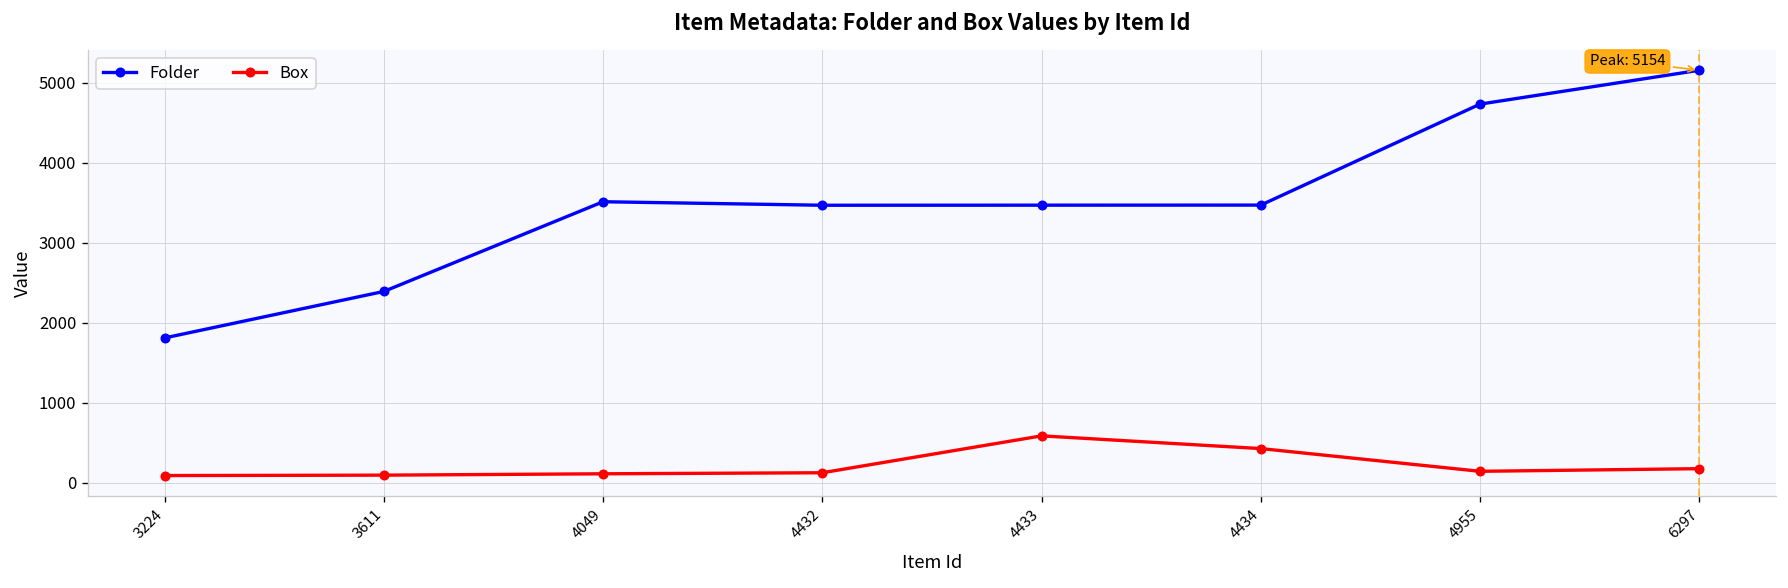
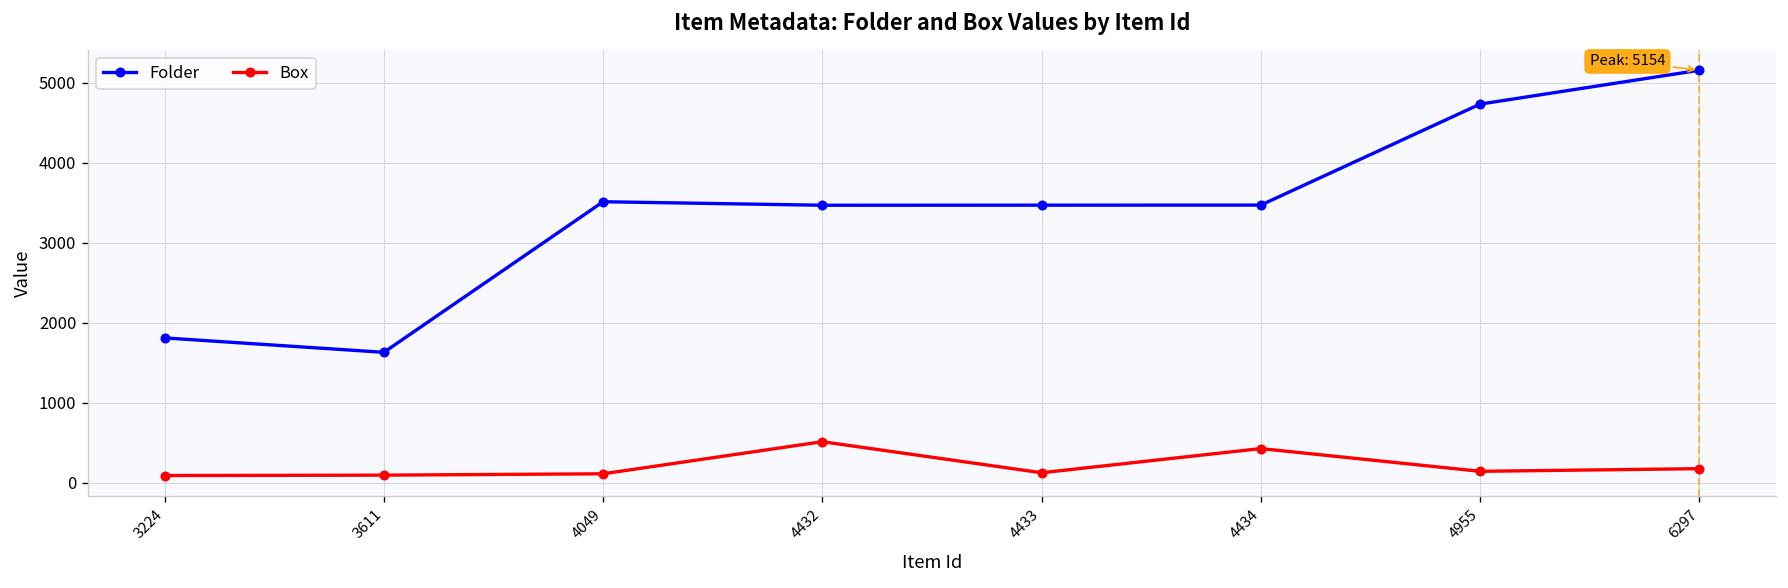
Folder, 3611: 2400 -> 1600
Box, 4432: 100 -> 500
Box, 4433: 600 -> 100
